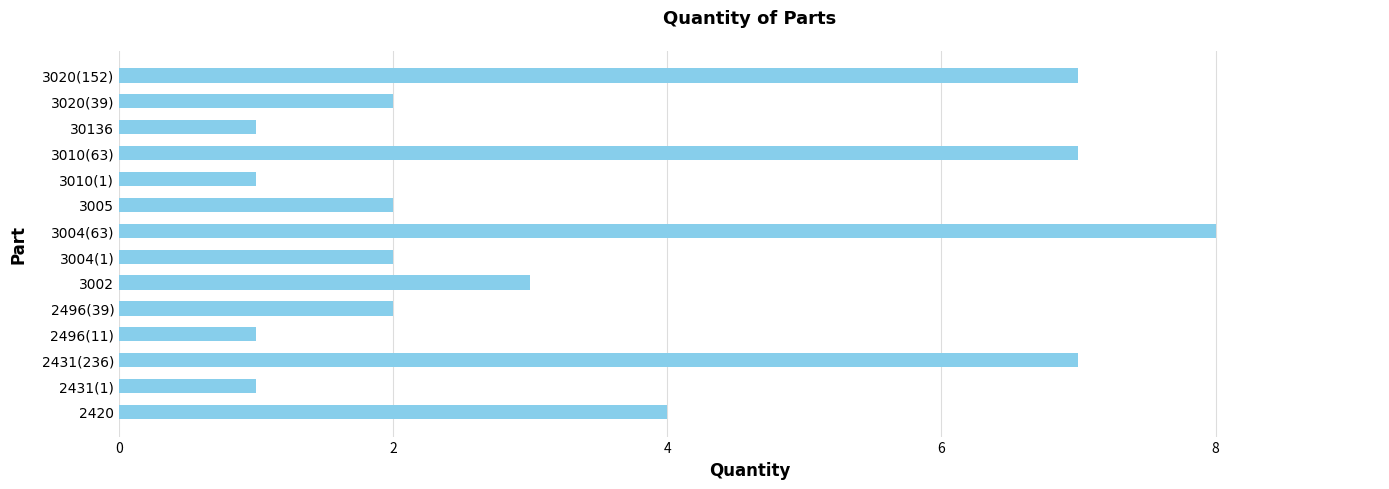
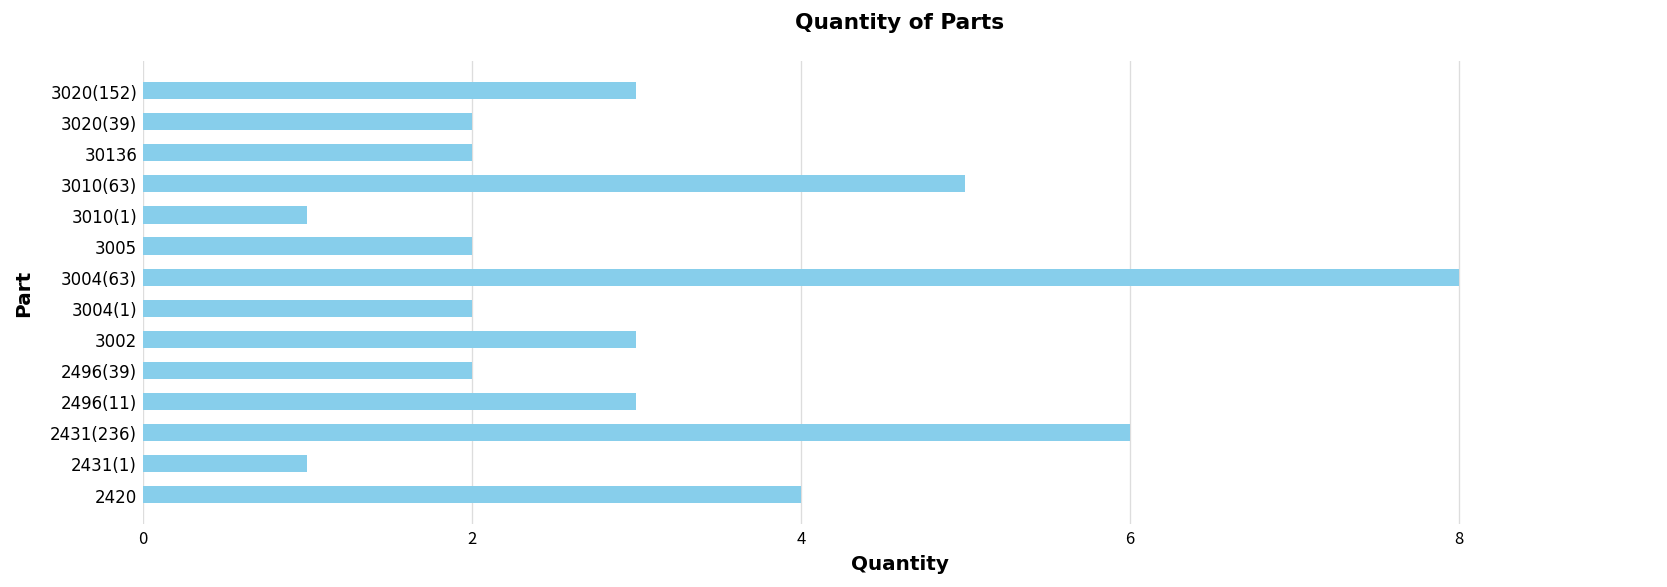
3020(152): 7 -> 3
30136: 1 -> 2
3010(63): 7 -> 5
2496(11): 1 -> 3
2431(236): 7 -> 6
